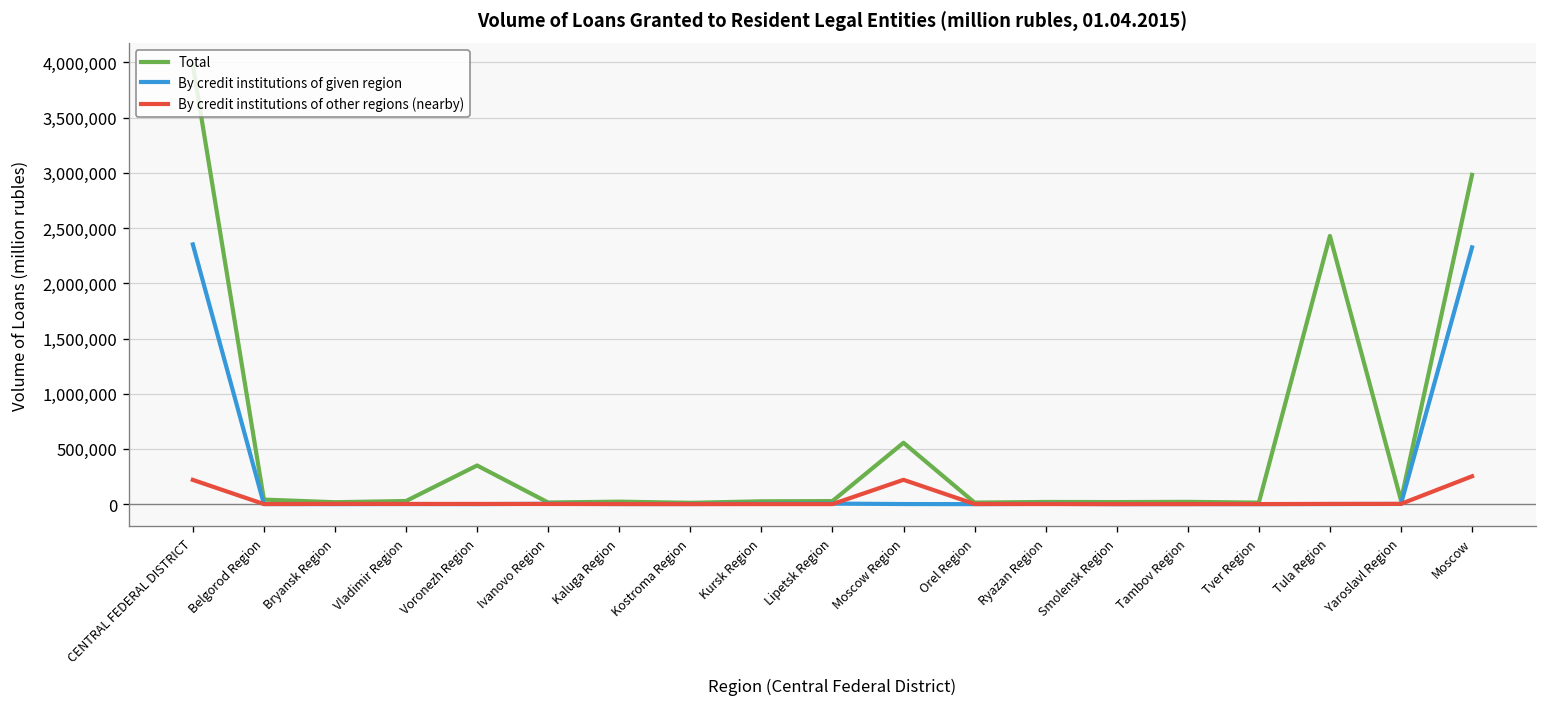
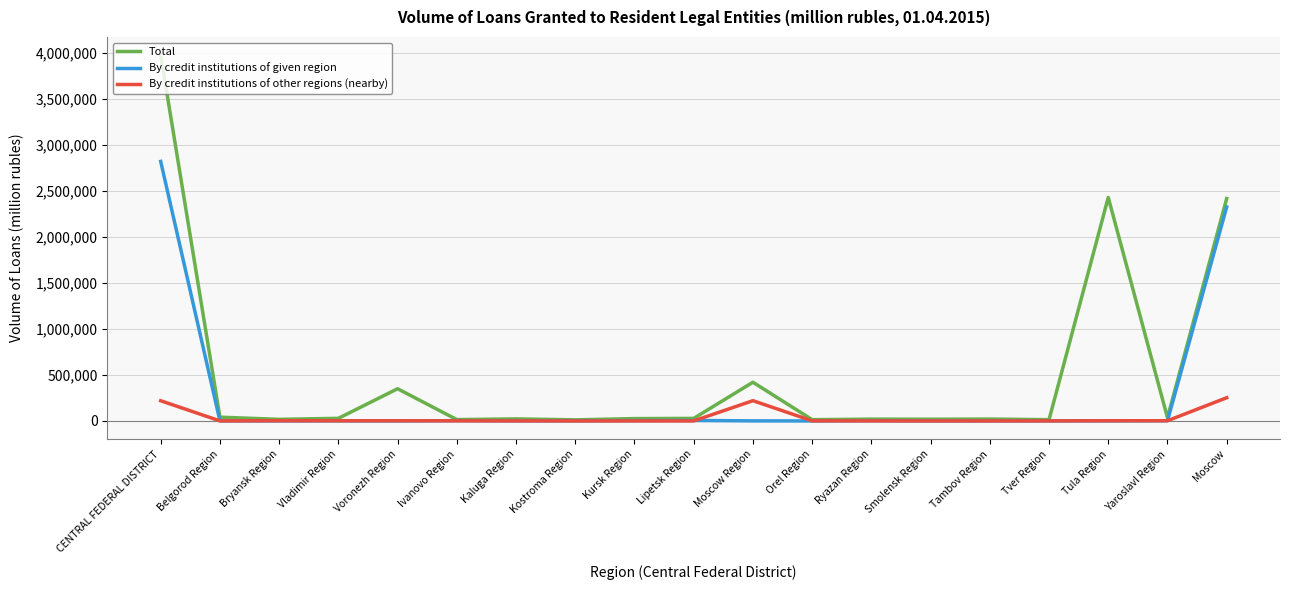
By credit institutions of given region, CENTRAL FEDERAL DISTRICT: 2,400,000 -> 2,800,000
Total, Moscow Region: 600,000 -> 400,000
Total, Moscow: 3,000,000 -> 2,400,000
